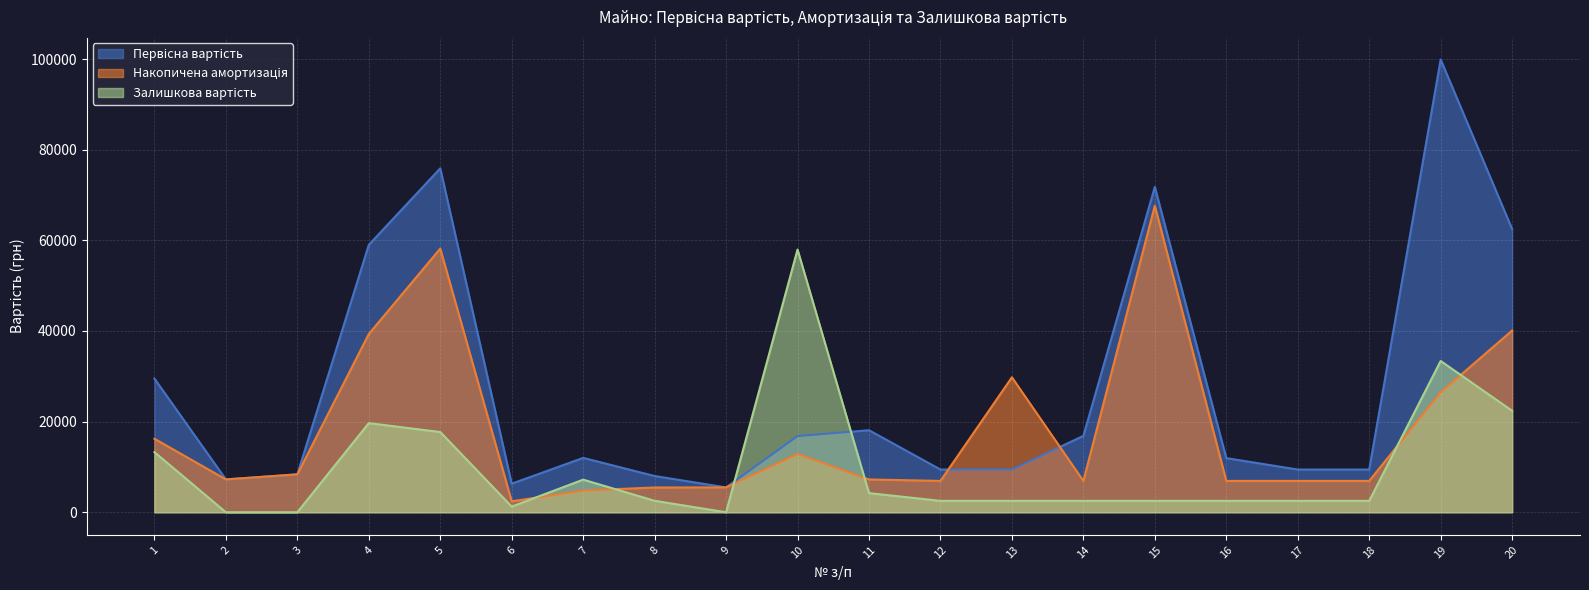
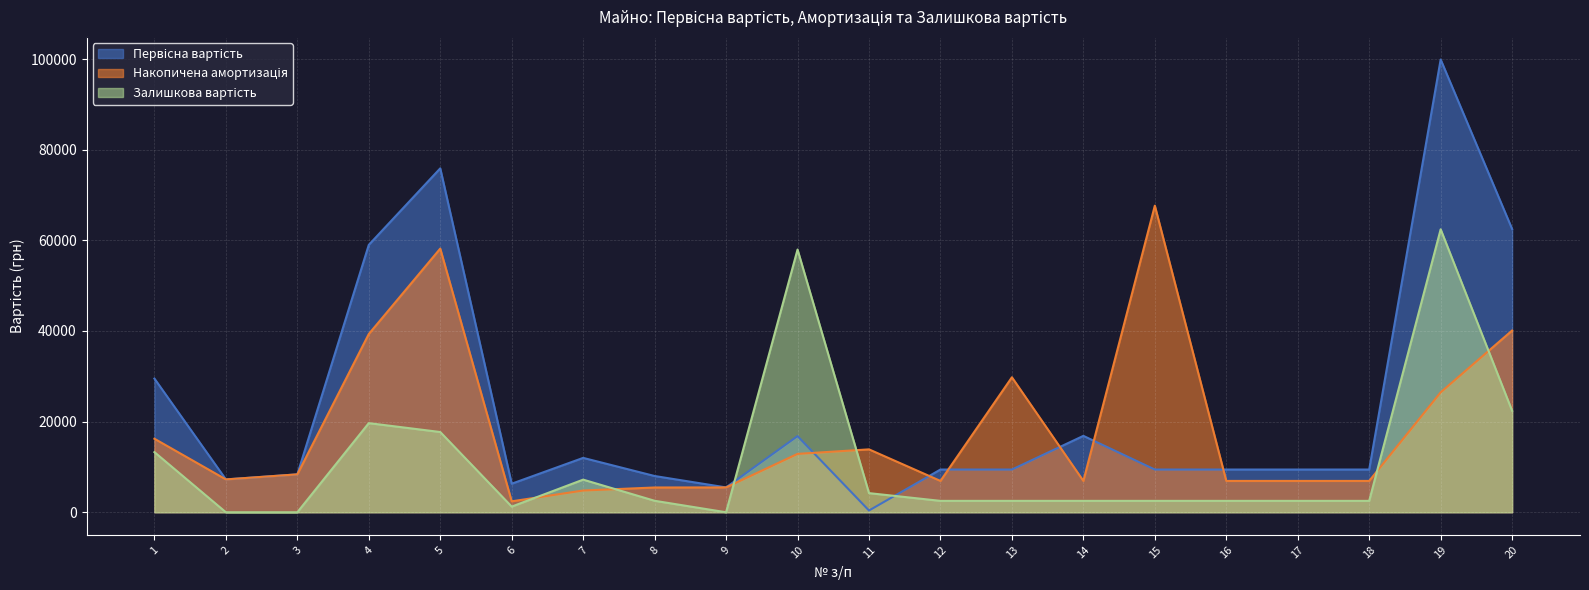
Первісна вартість, 11: 18000 -> 0
Накопичена амортизація, 11: 7000 -> 14000
Первісна вартість, 15: 72000 -> 9000
Первісна вартість, 16: 12000 -> 9000
Залишкова вартість, 19: 33000 -> 62000
